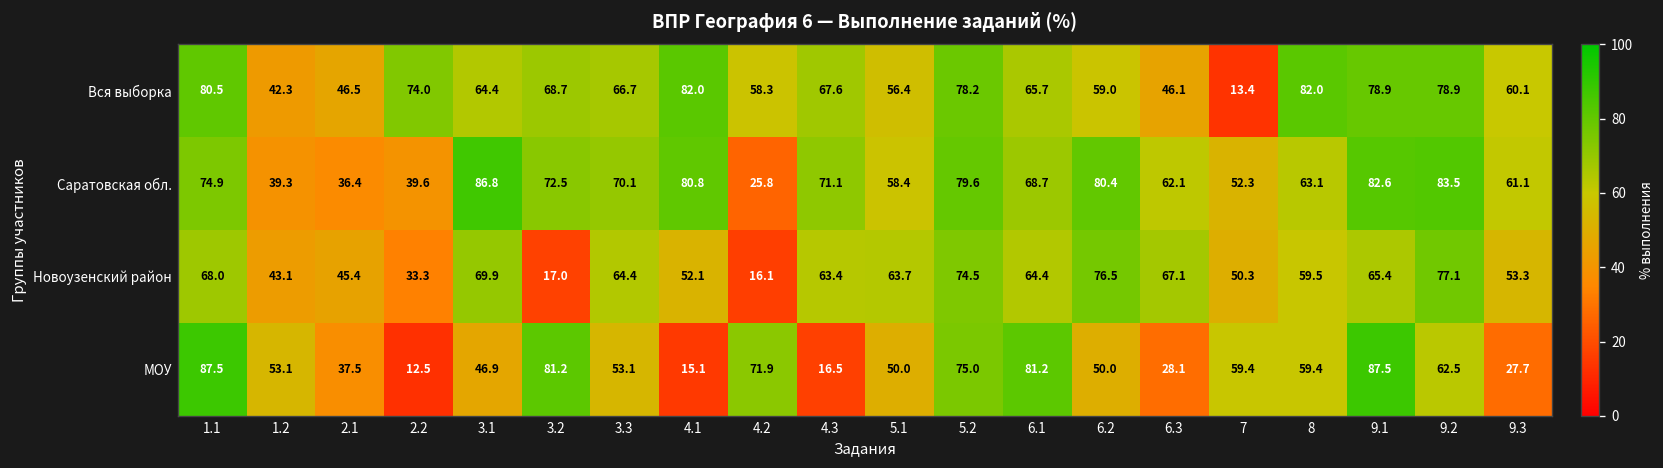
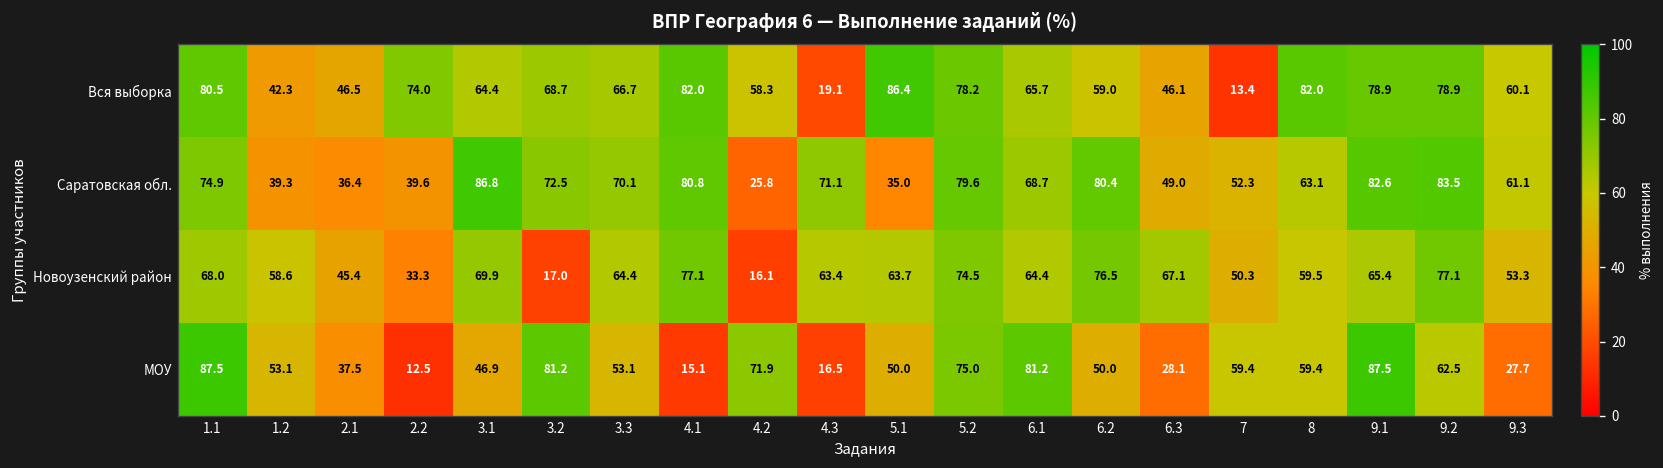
Вся выборка, 4.3: 67.6 -> 19.1
Вся выборка, 5.1: 56.4 -> 86.4
Саратовская обл., 5.1: 58.4 -> 35.0
Саратовская обл., 6.3: 62.1 -> 49.0
Новоузенский район, 1.2: 43.1 -> 58.6
Новоузенский район, 4.1: 52.1 -> 77.1
